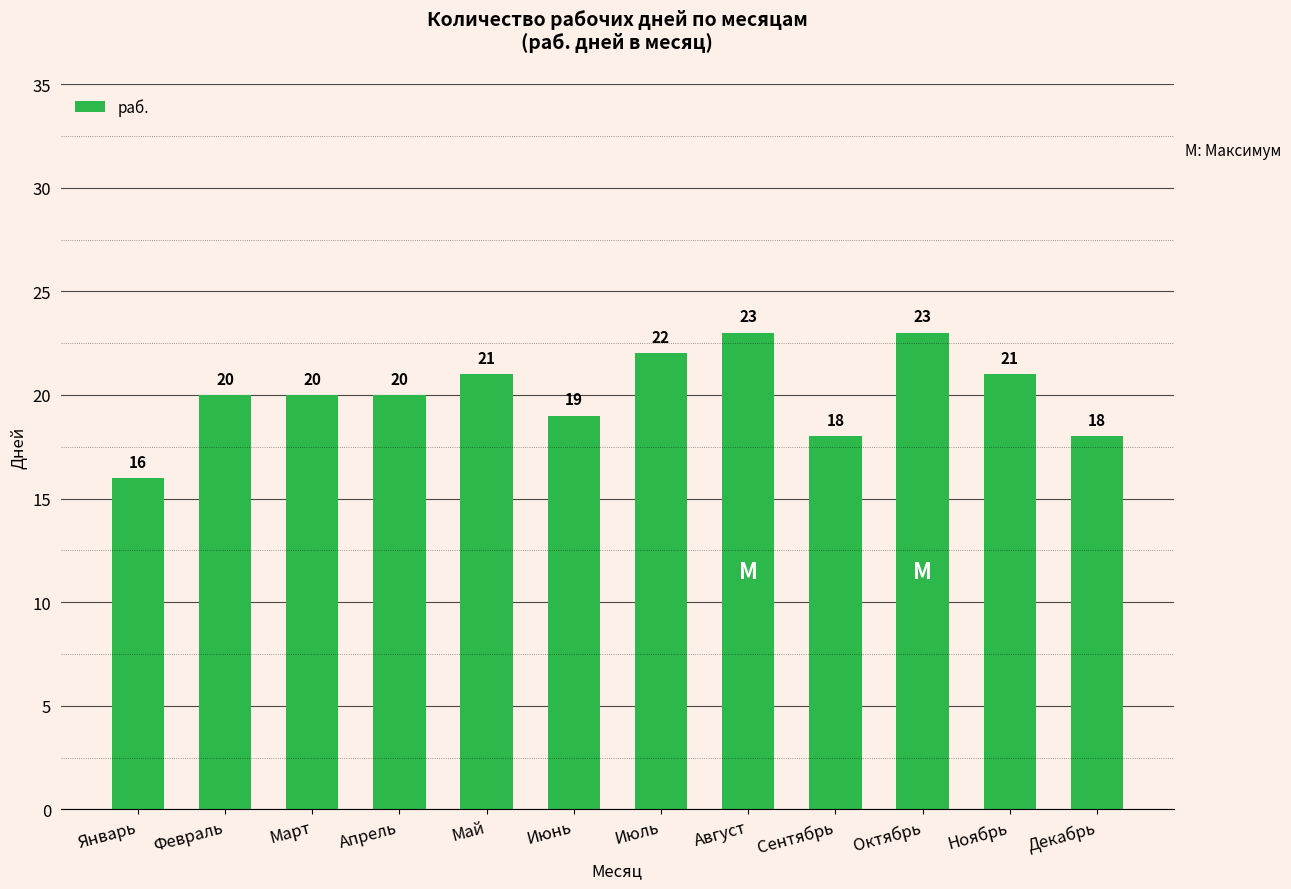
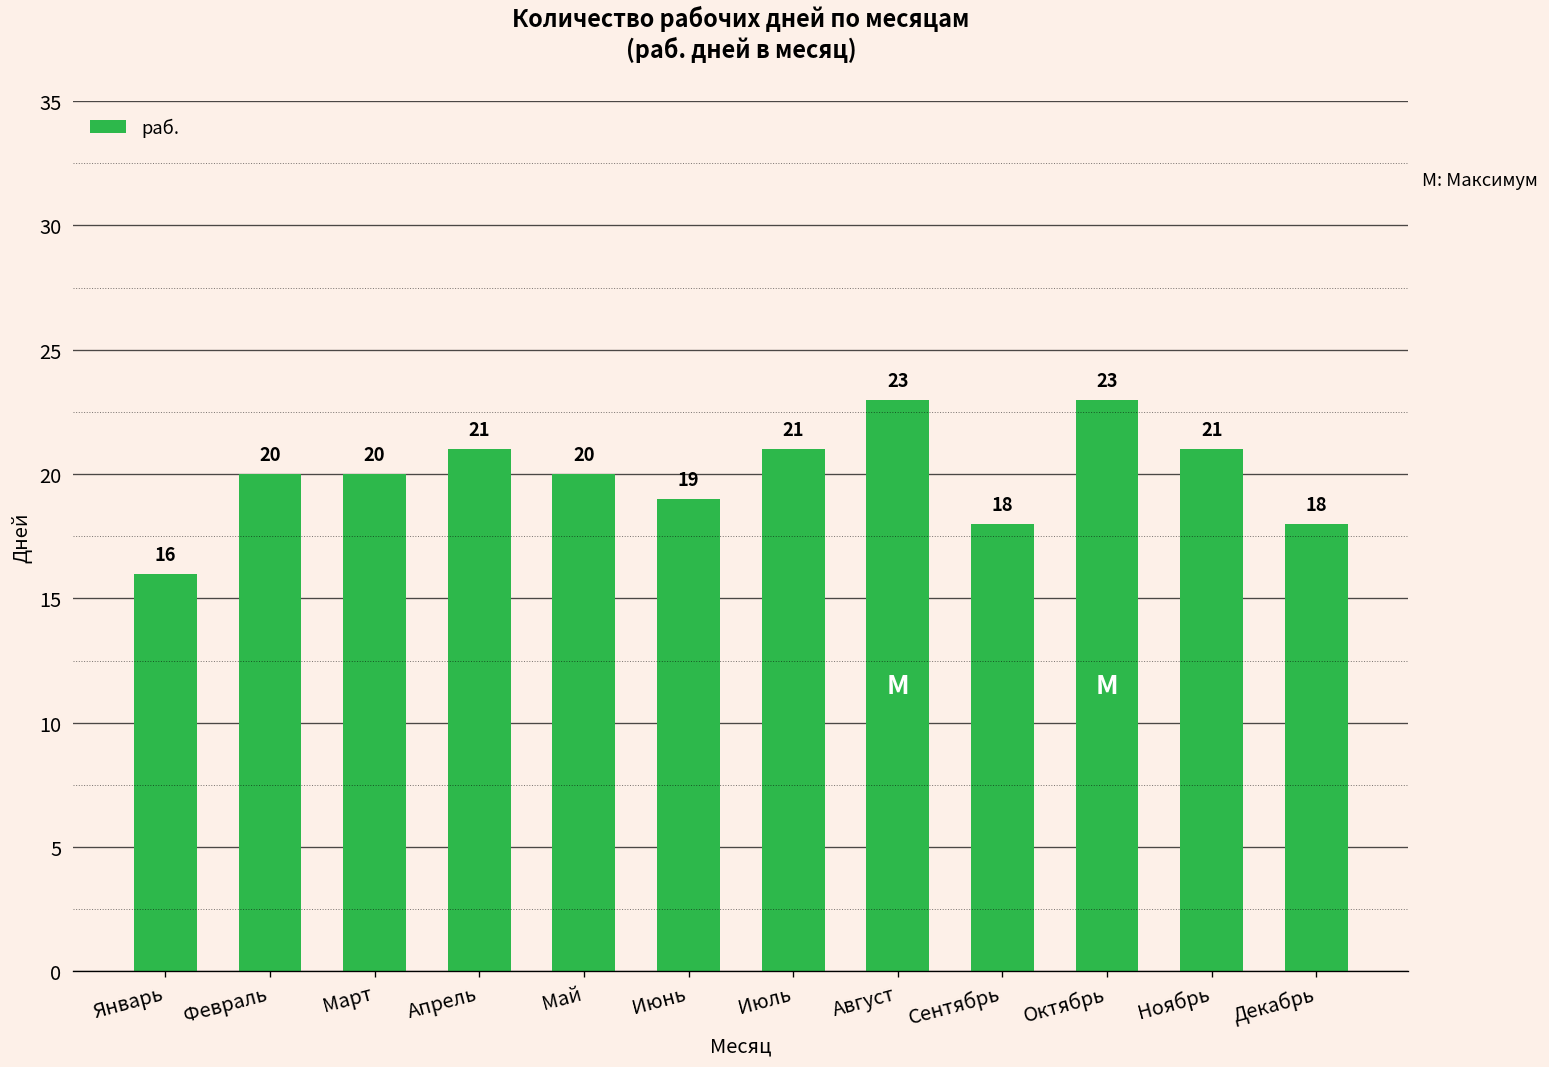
Апрель: 20 -> 21
Май: 21 -> 20
Июль: 22 -> 21
